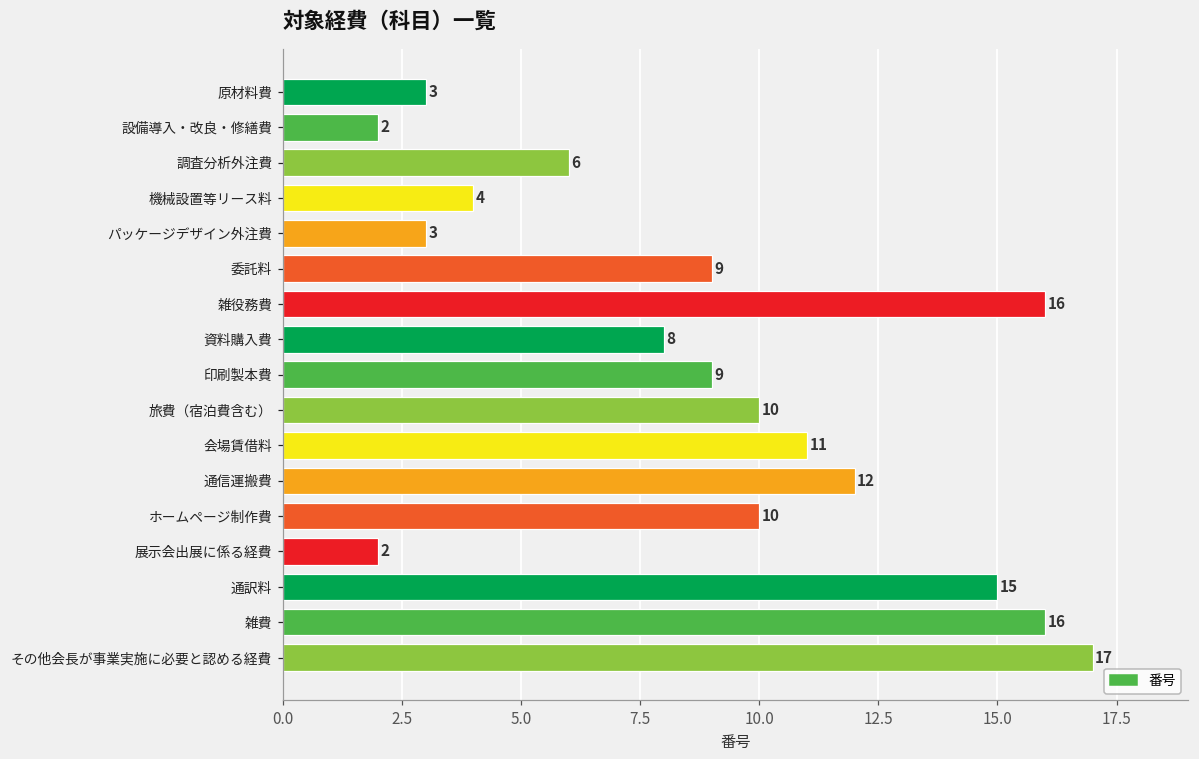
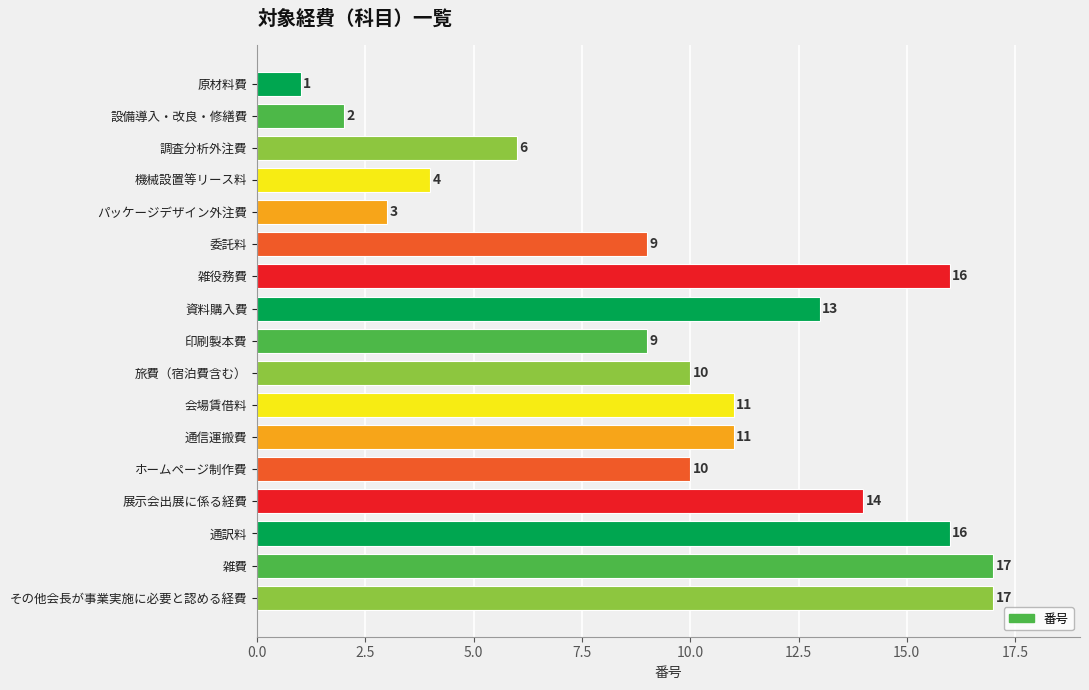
原材料費: 3 -> 1
資料購入費: 8 -> 13
通信運搬費: 12 -> 11
展示会出展に係る経費: 2 -> 14
通訳料: 15 -> 16
雑費: 16 -> 17
